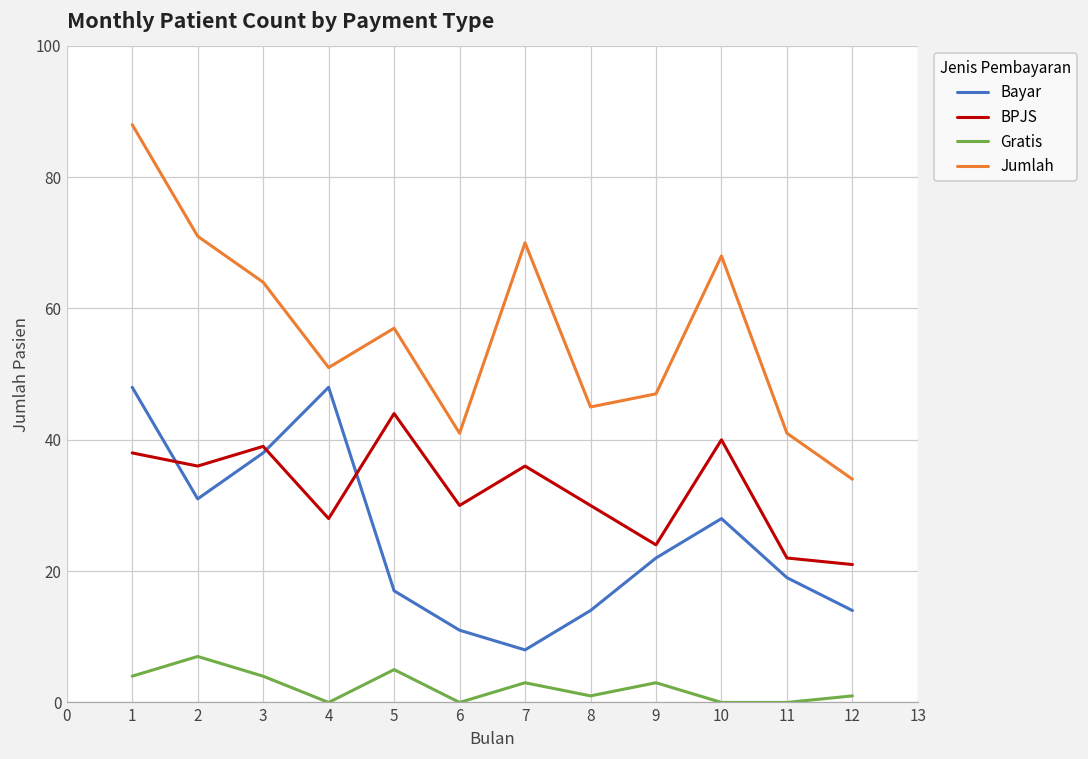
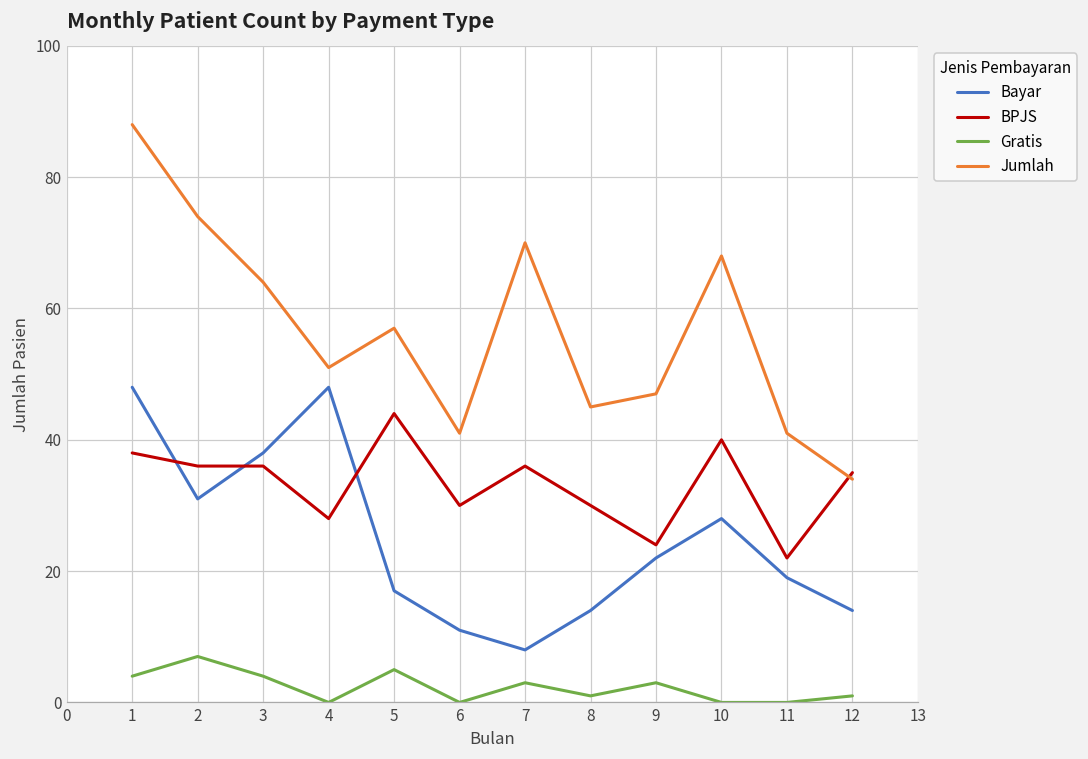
Jumlah, 2: 71 -> 74
BPJS, 3: 39 -> 36
BPJS, 12: 21 -> 35
